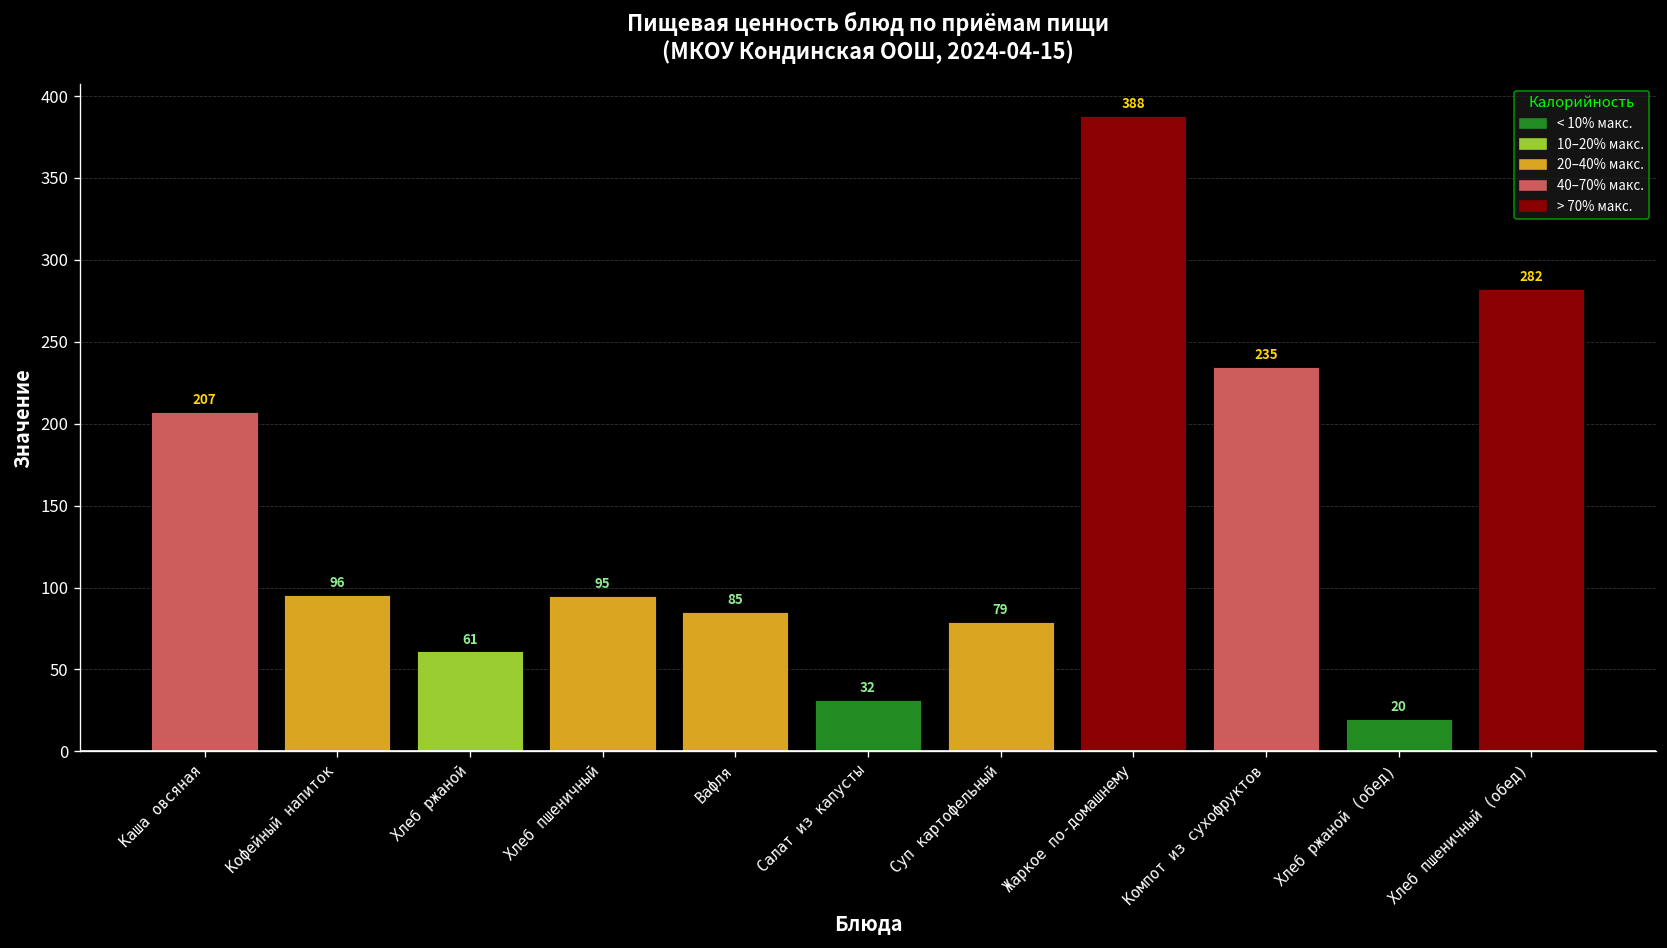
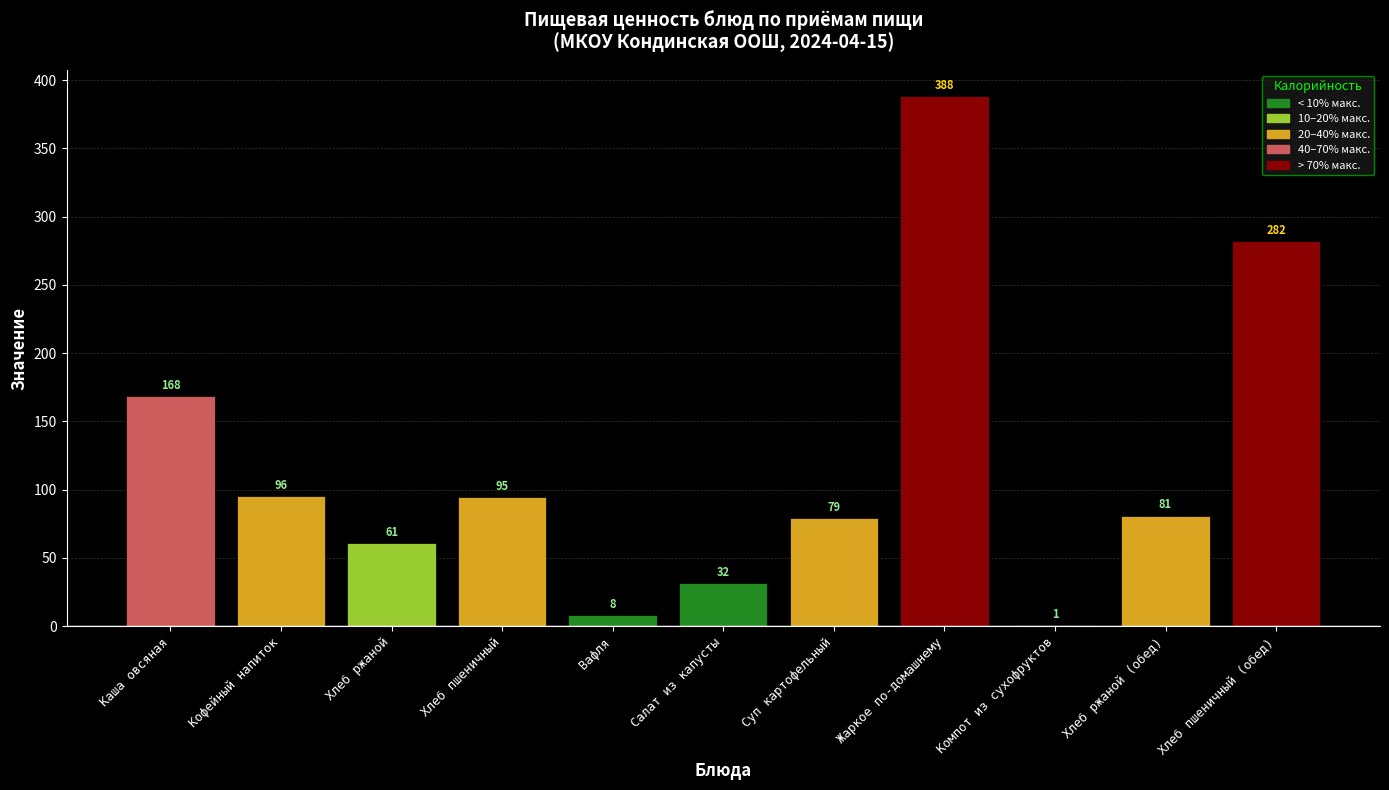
Каша овсяная: 207 -> 168
Вафля: 85 -> 8
Компот из сухофруктов: 235 -> 1
Хлеб ржаной (обед): 20 -> 81
